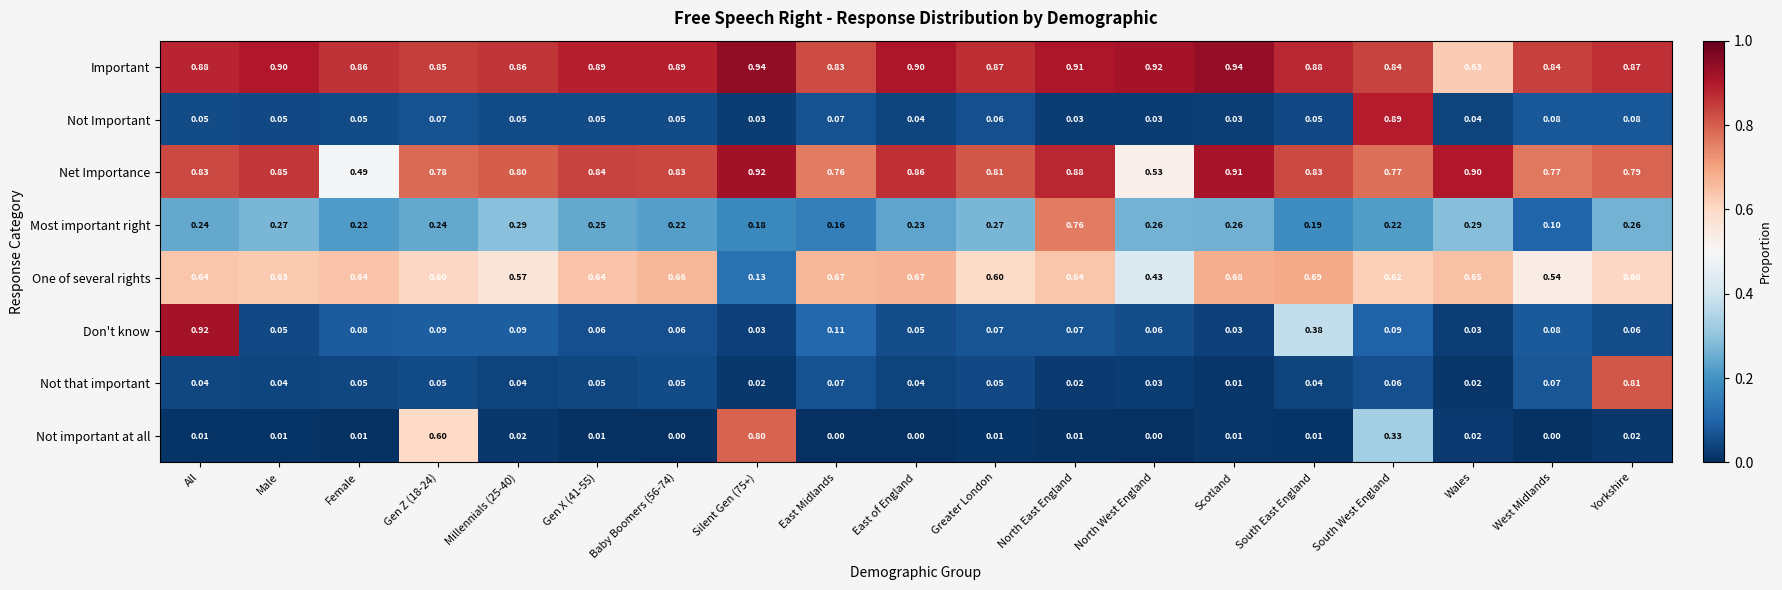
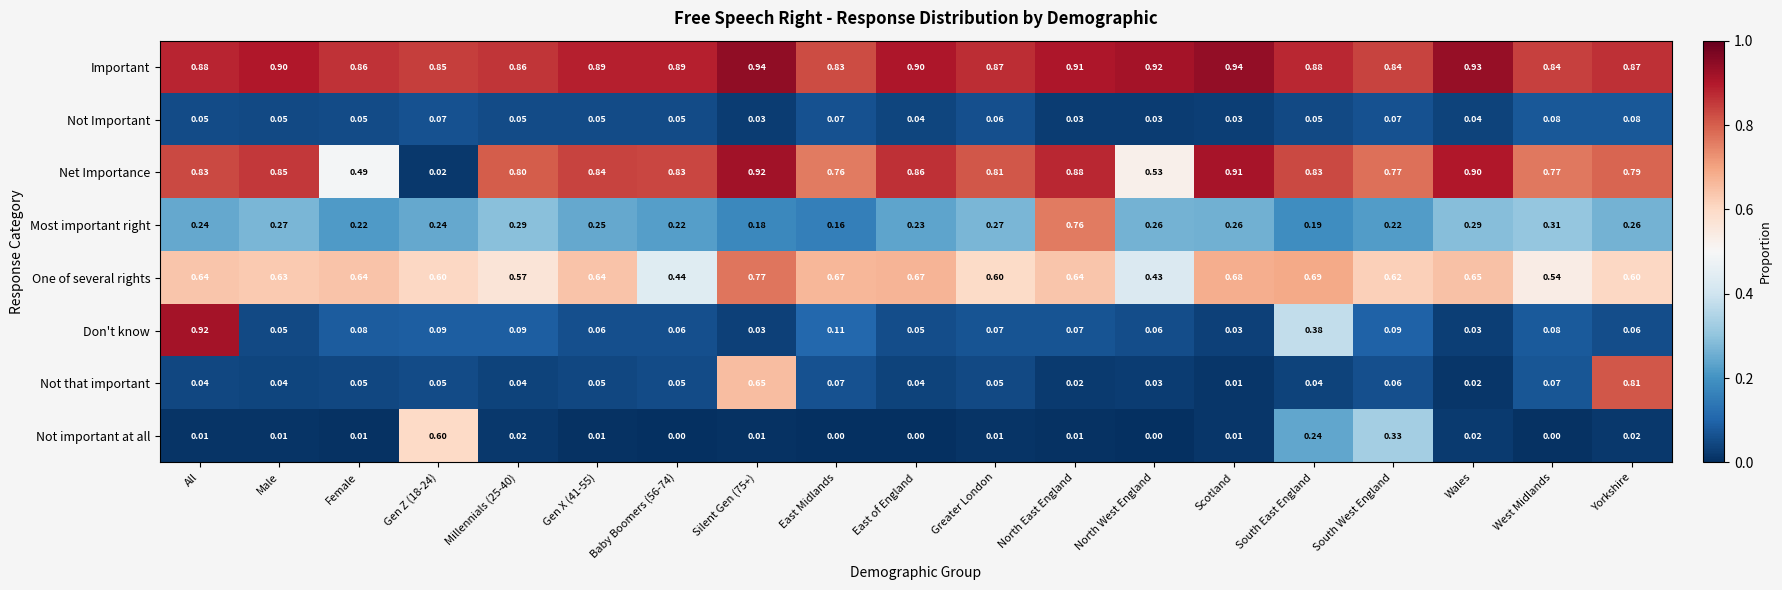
Important, Wales: 0.63 -> 0.93
Not Important, South West England: 0.89 -> 0.07
Net Importance, Gen Z (18-24): 0.78 -> 0.02
Most important right, West Midlands: 0.10 -> 0.31
One of several rights, Baby Boomers (56-74): 0.66 -> 0.44
One of several rights, Silent Gen (75+): 0.13 -> 0.77
Not that important, Silent Gen (75+): 0.02 -> 0.65
Not important at all, Silent Gen (75+): 0.80 -> 0.01
Not important at all, South East England: 0.01 -> 0.24
